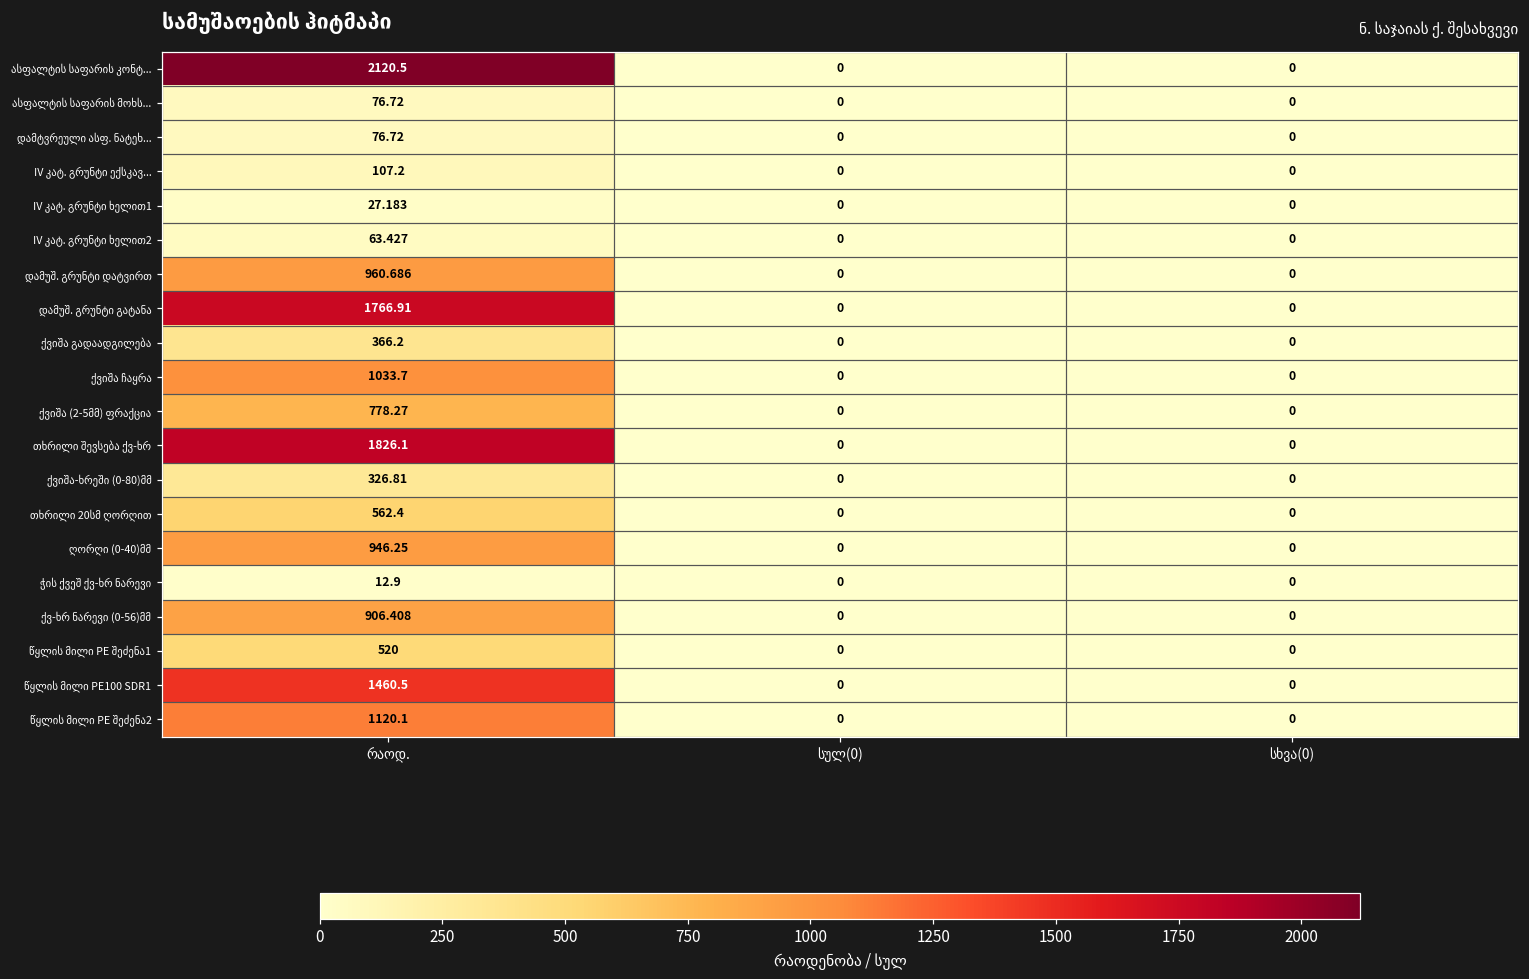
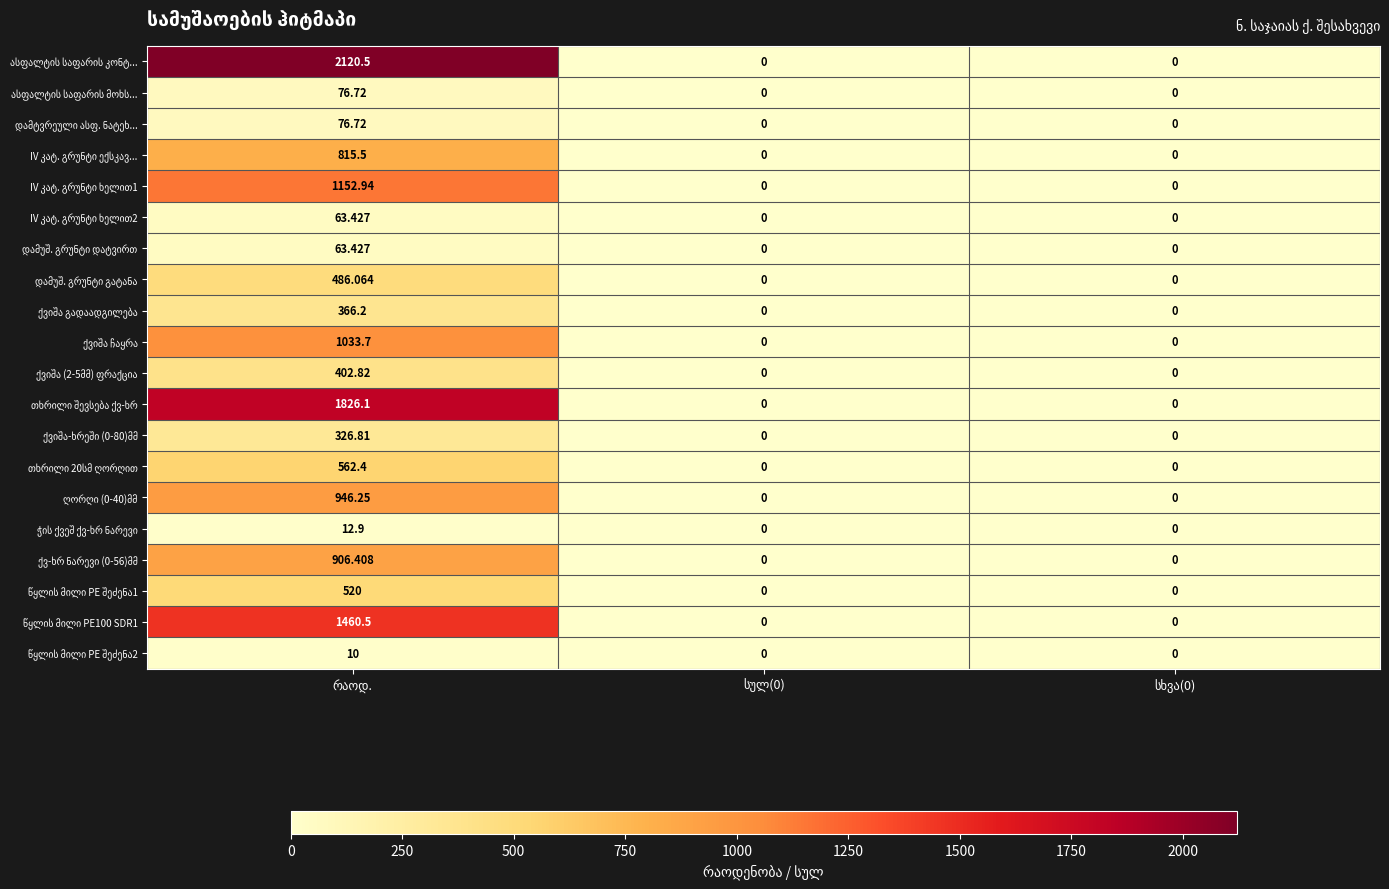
IV კატ. გრუნტი ექსკავ..., რაოდ.: 107.2 -> 815.5
IV კატ. გრუნტი ხელით1, რაოდ.: 27.183 -> 1152.94
დამუშ. გრუნტი დატვირთ, რაოდ.: 960.686 -> 63.427
დამუშ. გრუნტი გატანა, რაოდ.: 1766.91 -> 486.064
ქვიშა (2-5მმ) ფრაქცია, რაოდ.: 778.27 -> 402.82
წყლის მილი PE შეძენა2, რაოდ.: 1120.1 -> 10
